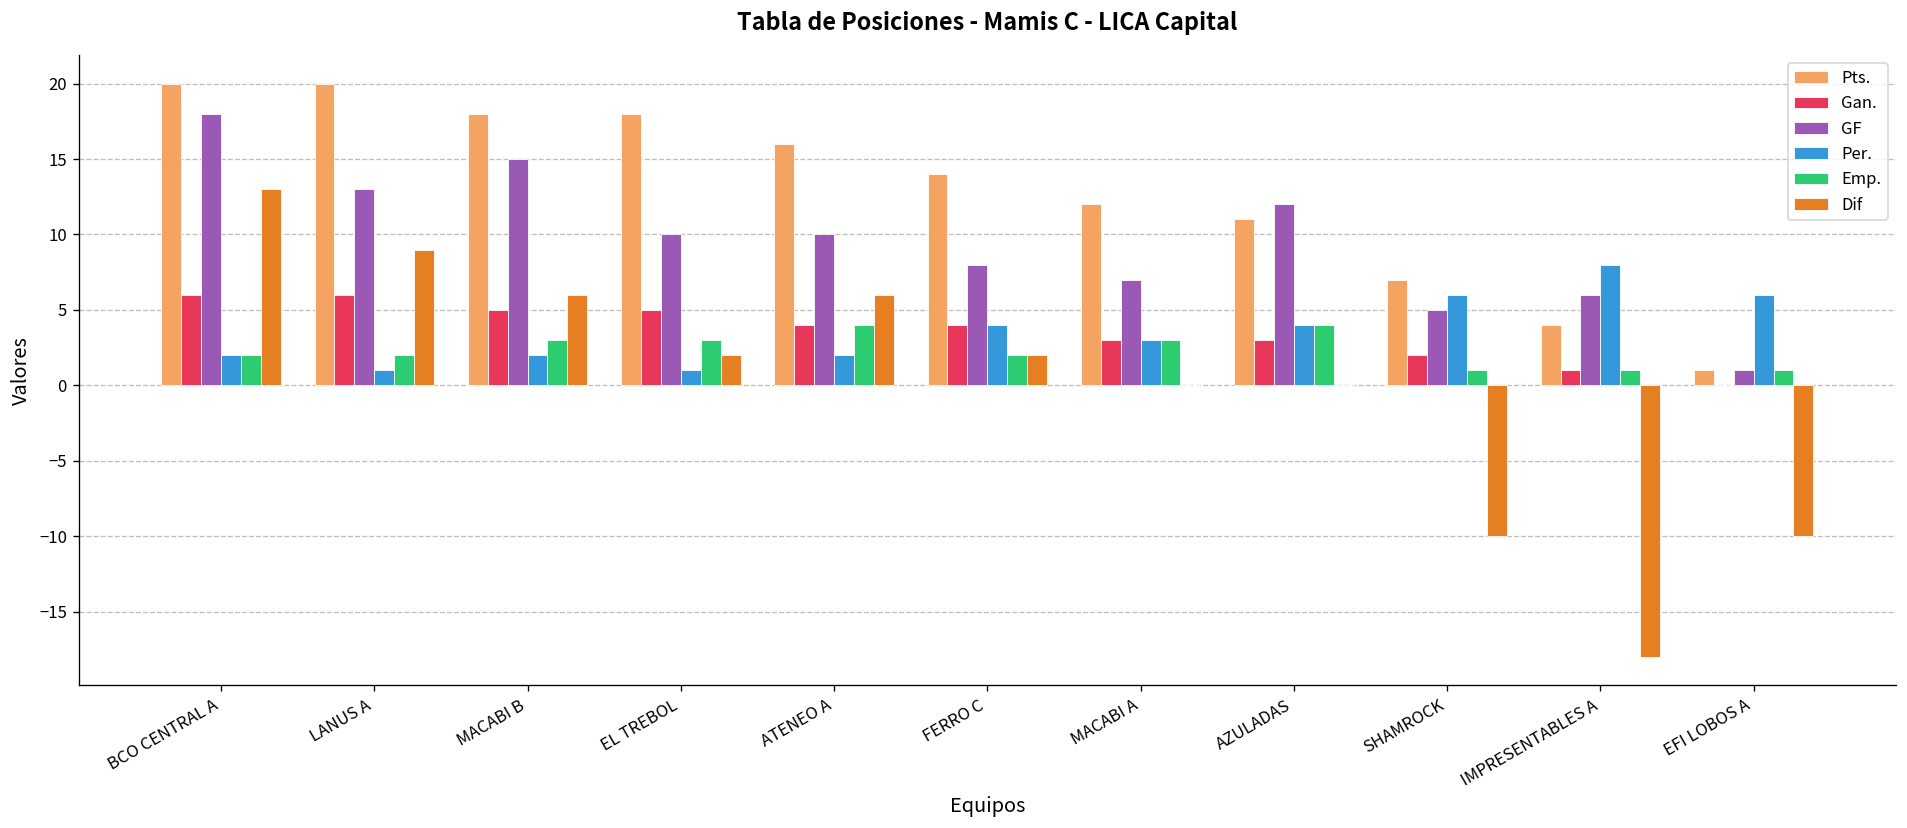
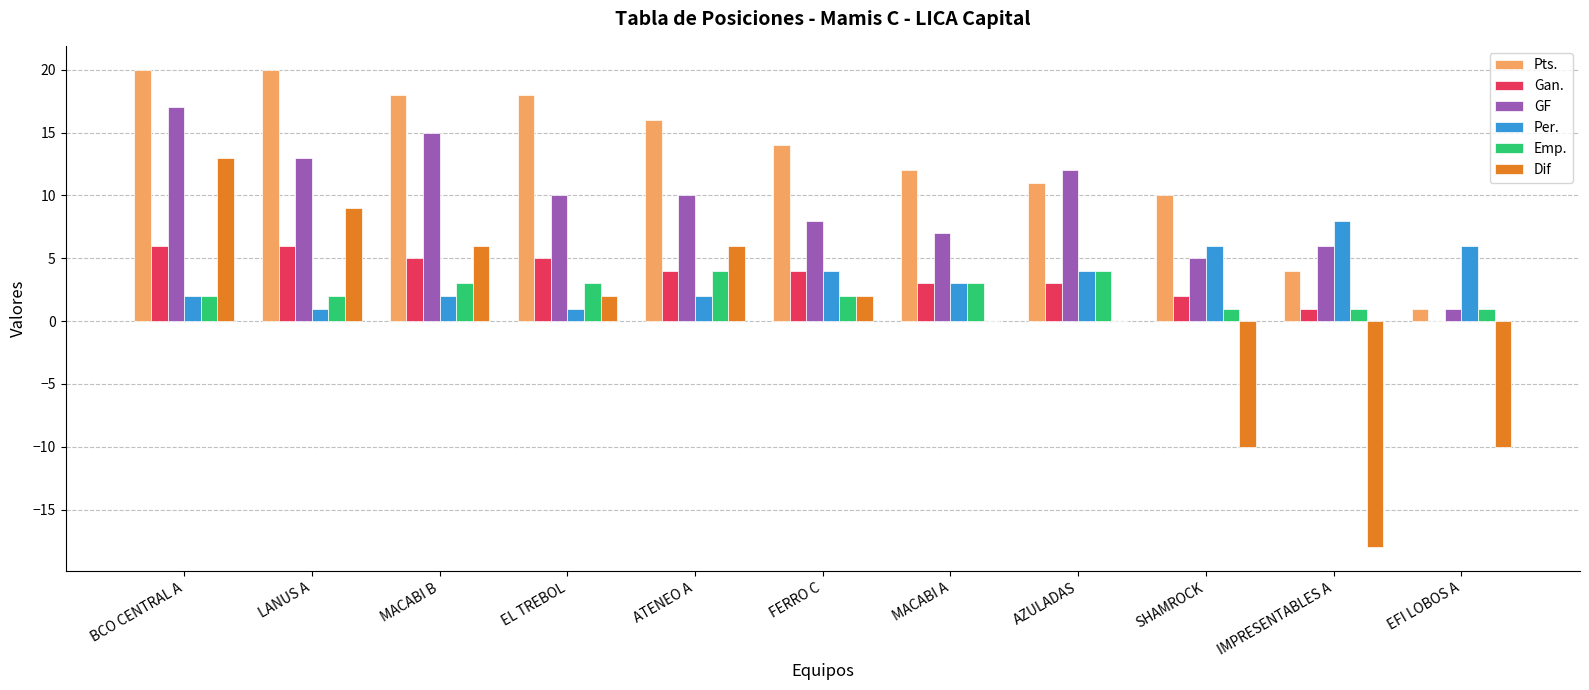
GF, BCO CENTRAL A: 18 -> 17
Pts., SHAMROCK: 7 -> 10
